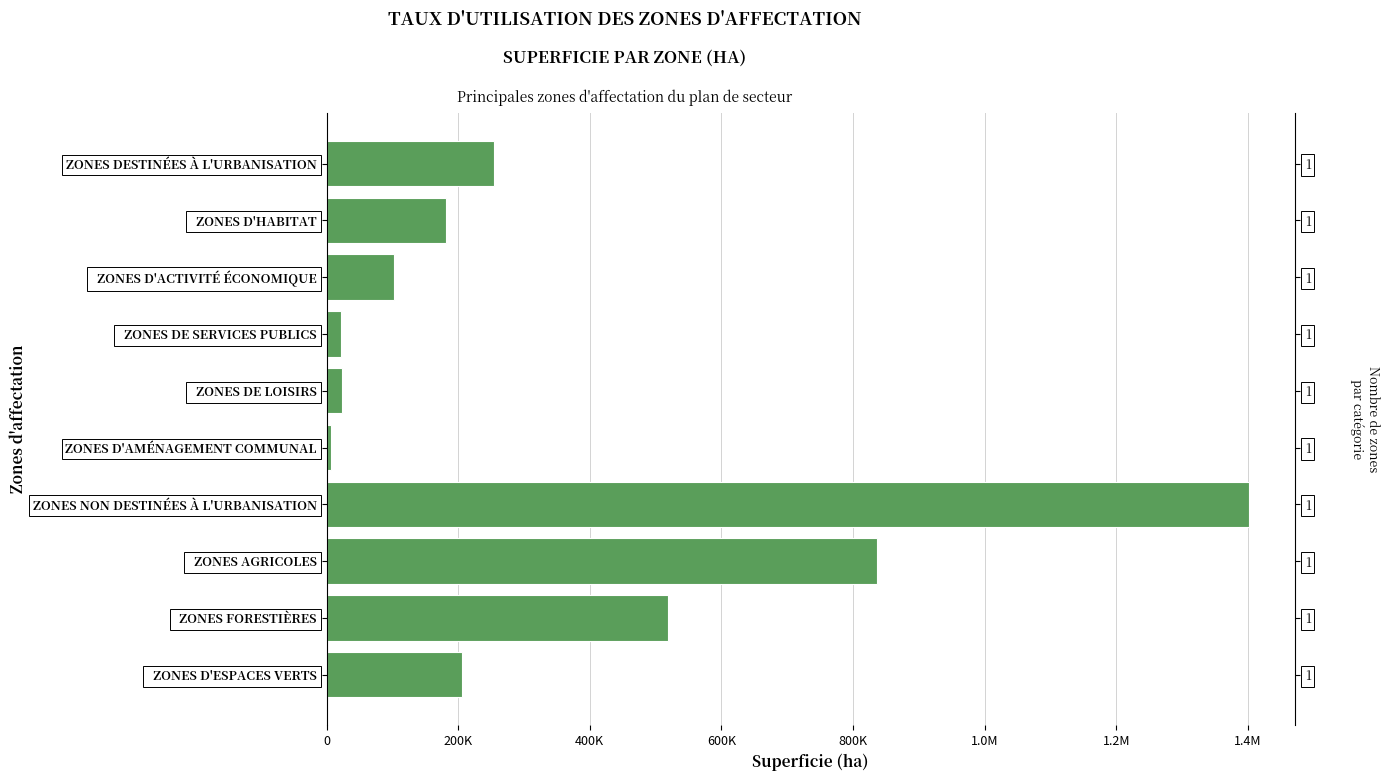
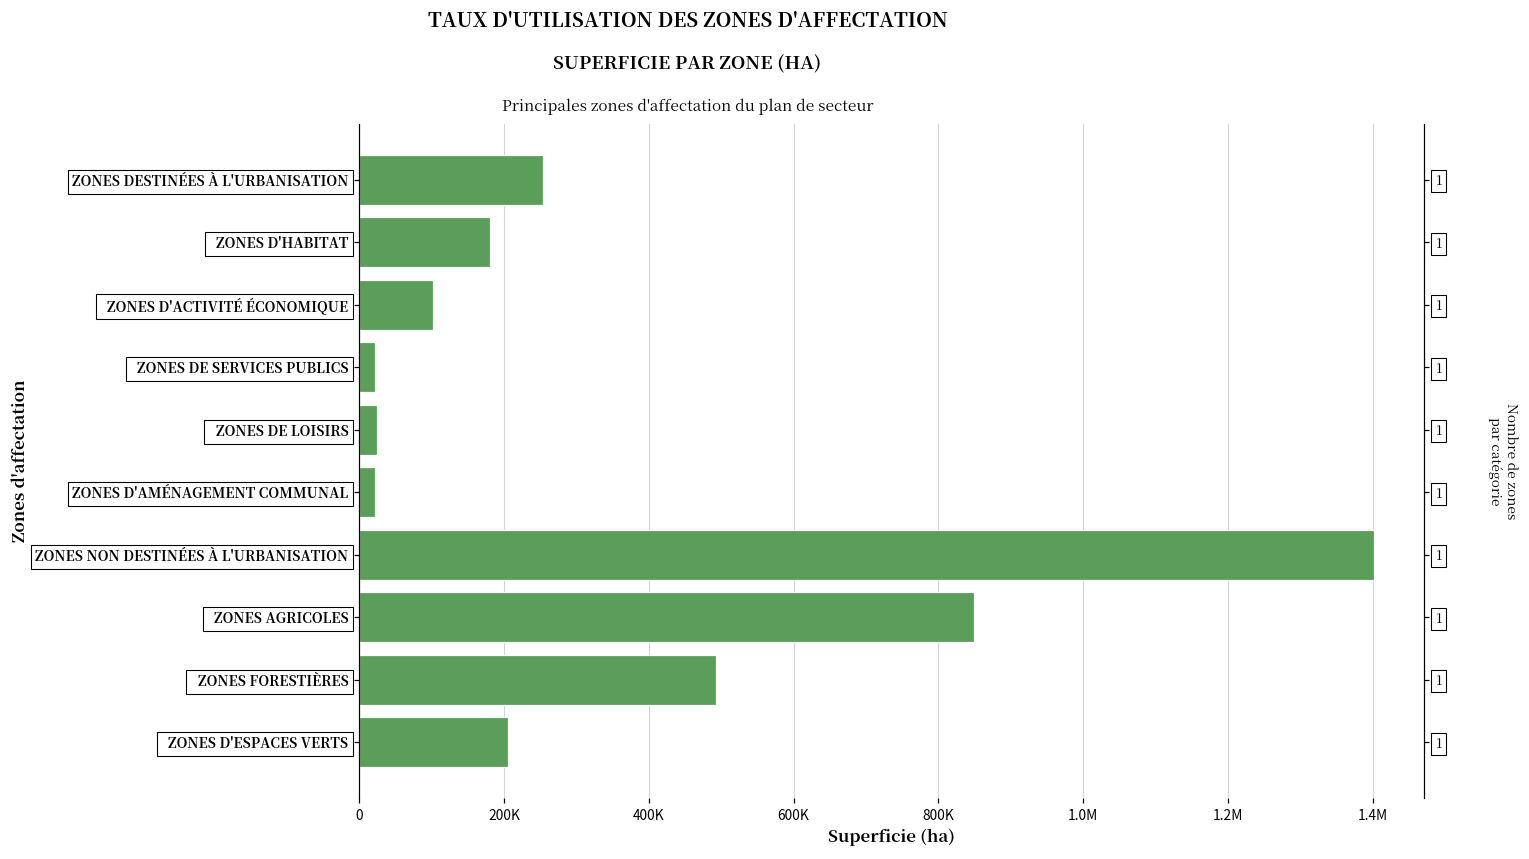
ZONES D'AMÉNAGEMENT COMMUNAL: 10000 -> 20000
ZONES AGRICOLES: 840000 -> 850000
ZONES FORESTIÈRES: 520000 -> 490000
